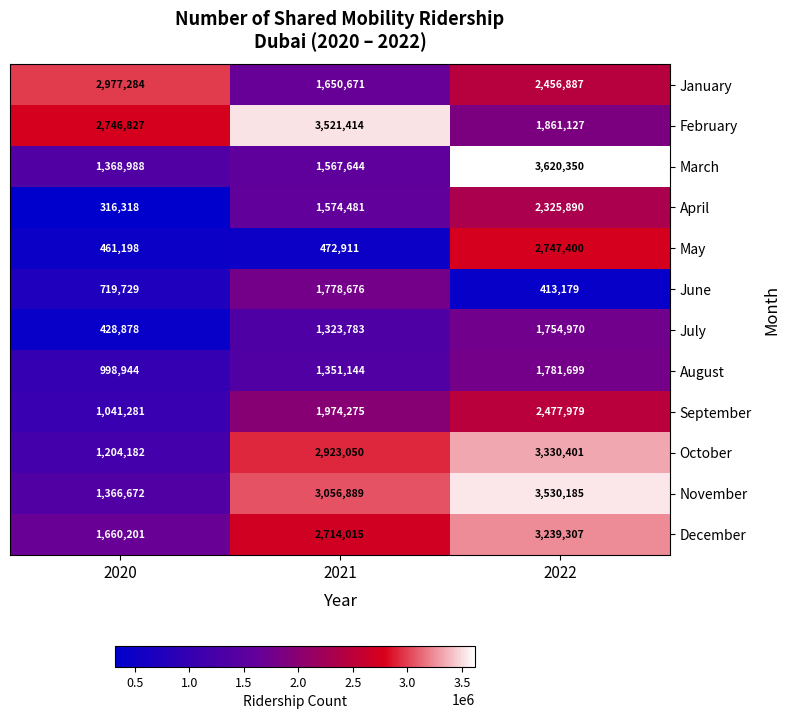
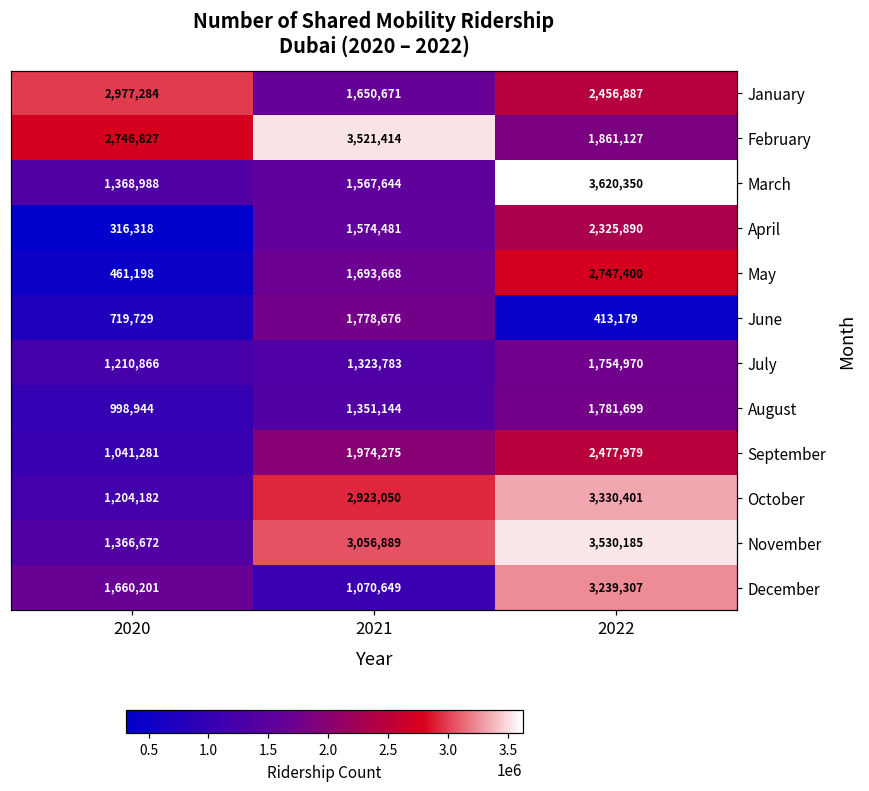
May, 2021: 472,911 -> 1,693,668
July, 2020: 428,878 -> 1,210,866
December, 2021: 2,714,015 -> 1,070,649
